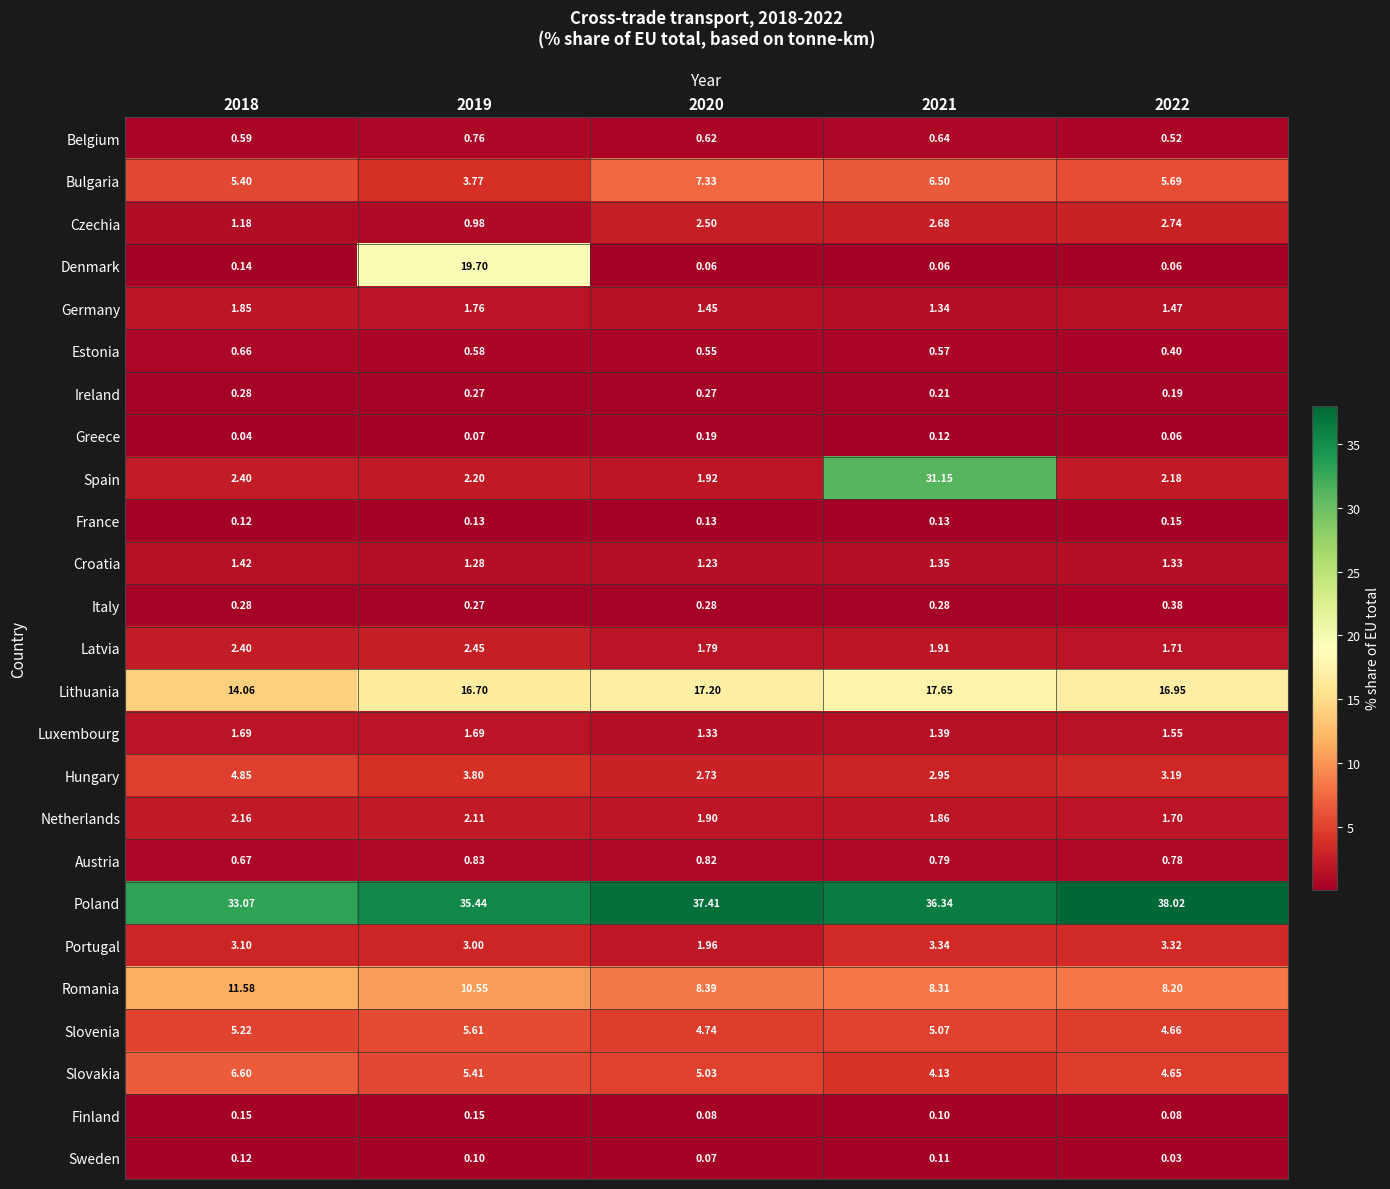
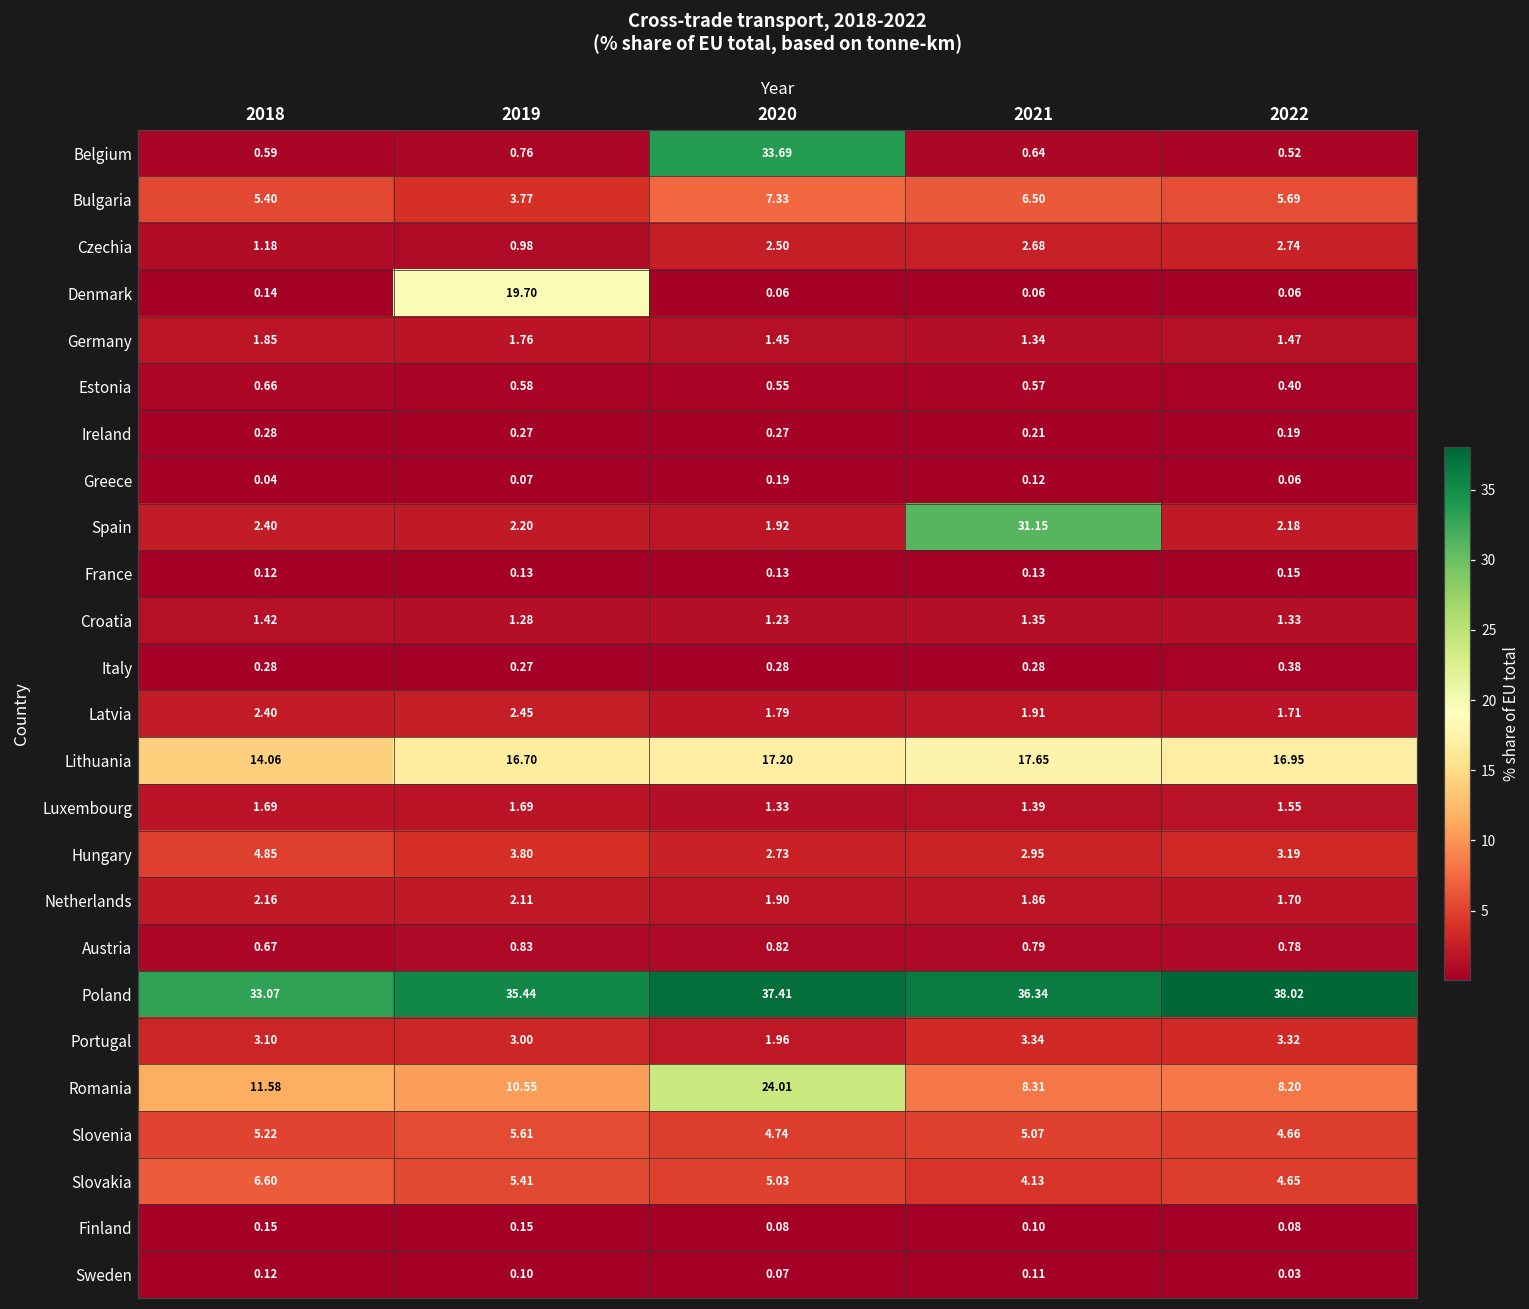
Belgium, 2020: 0.62 -> 33.69
Romania, 2020: 8.39 -> 24.01
